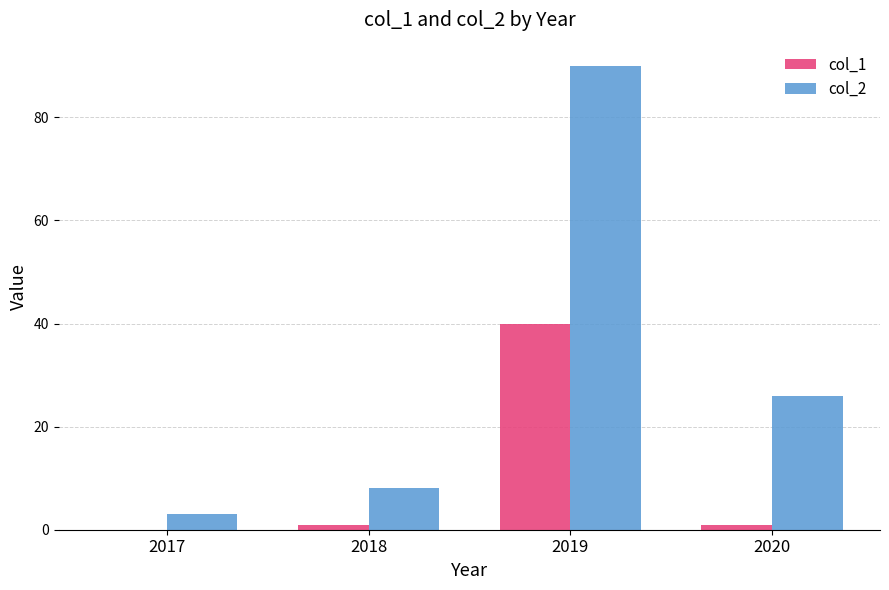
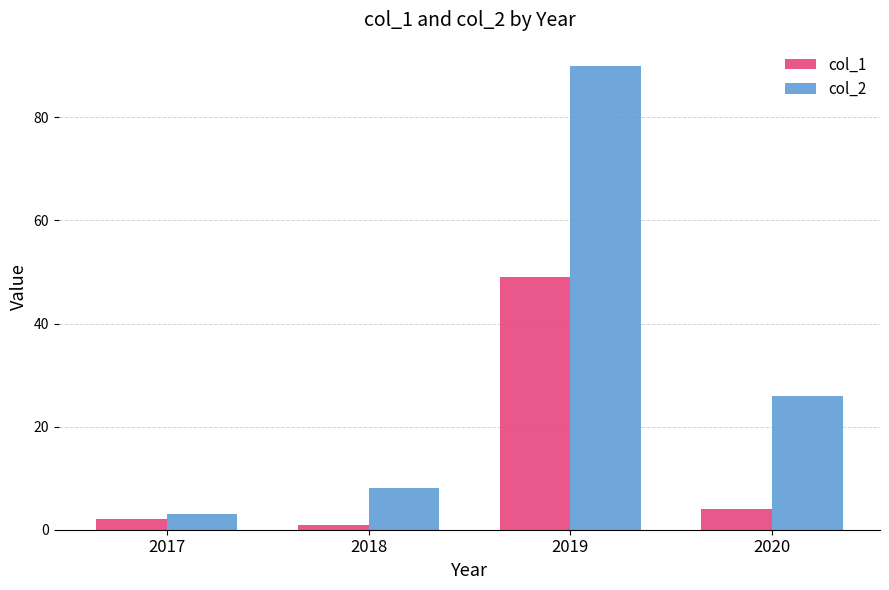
col_1, 2017: 0 -> 2
col_1, 2019: 40 -> 49
col_1, 2020: 1 -> 4
